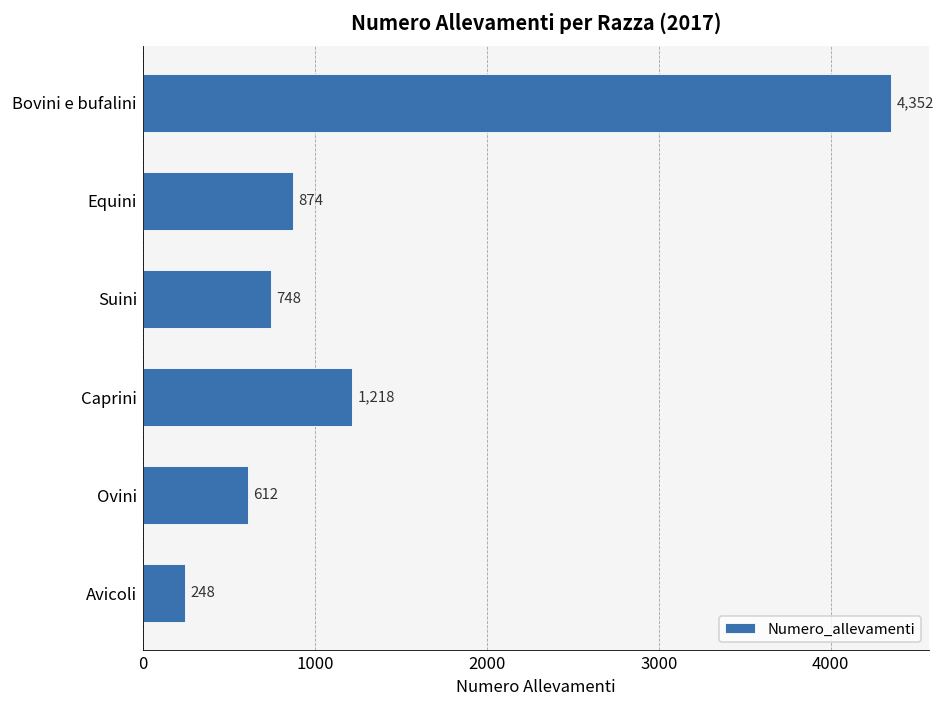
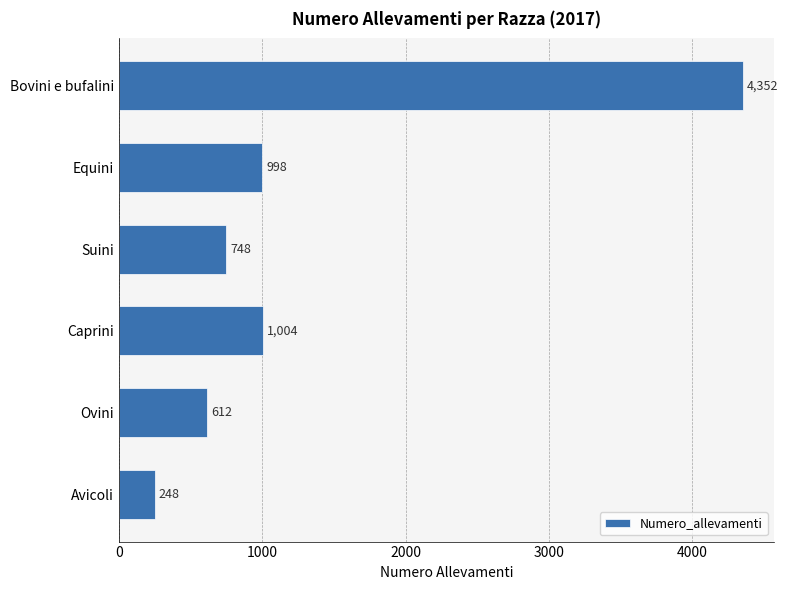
Equini: 874 -> 998
Caprini: 1,218 -> 1,004
